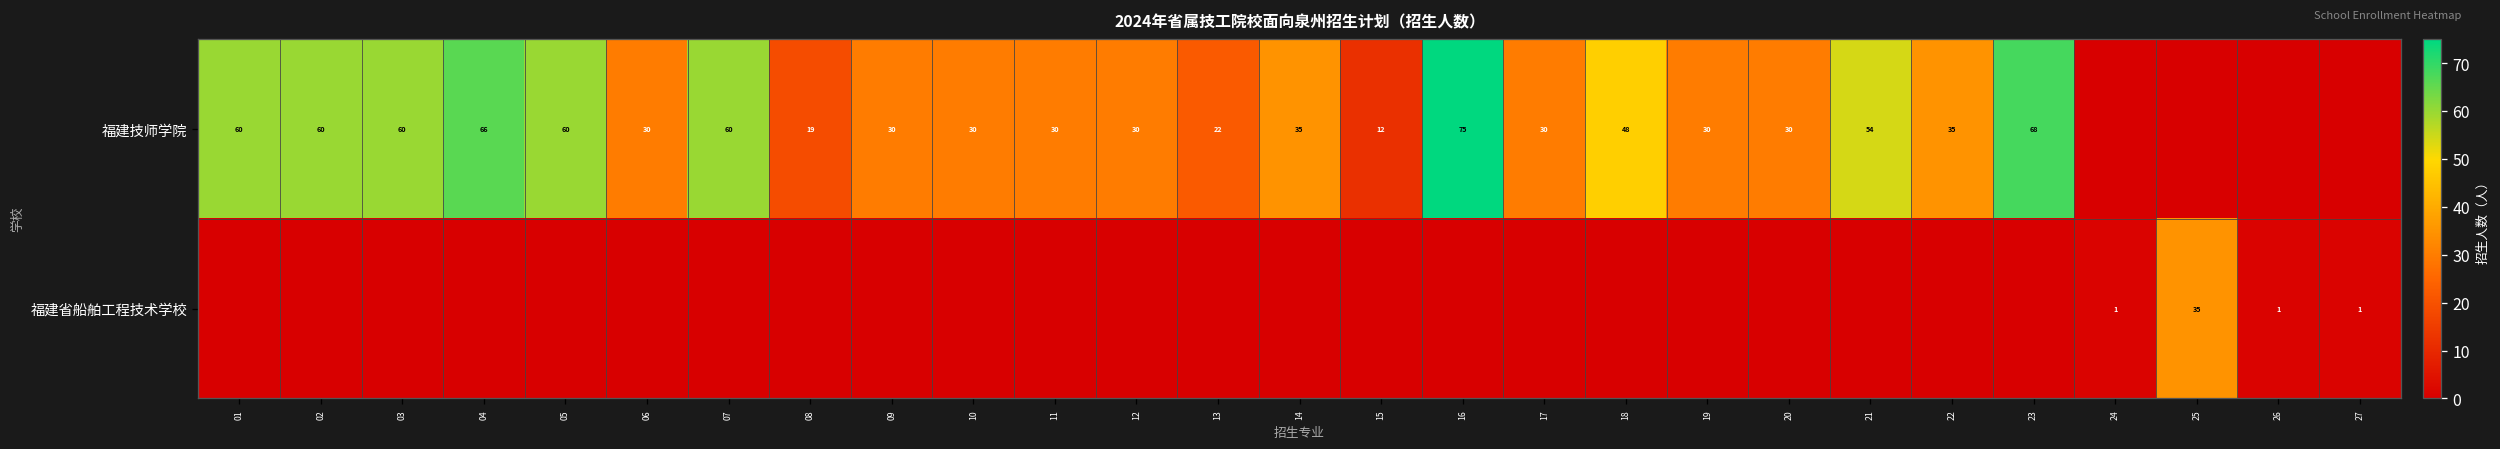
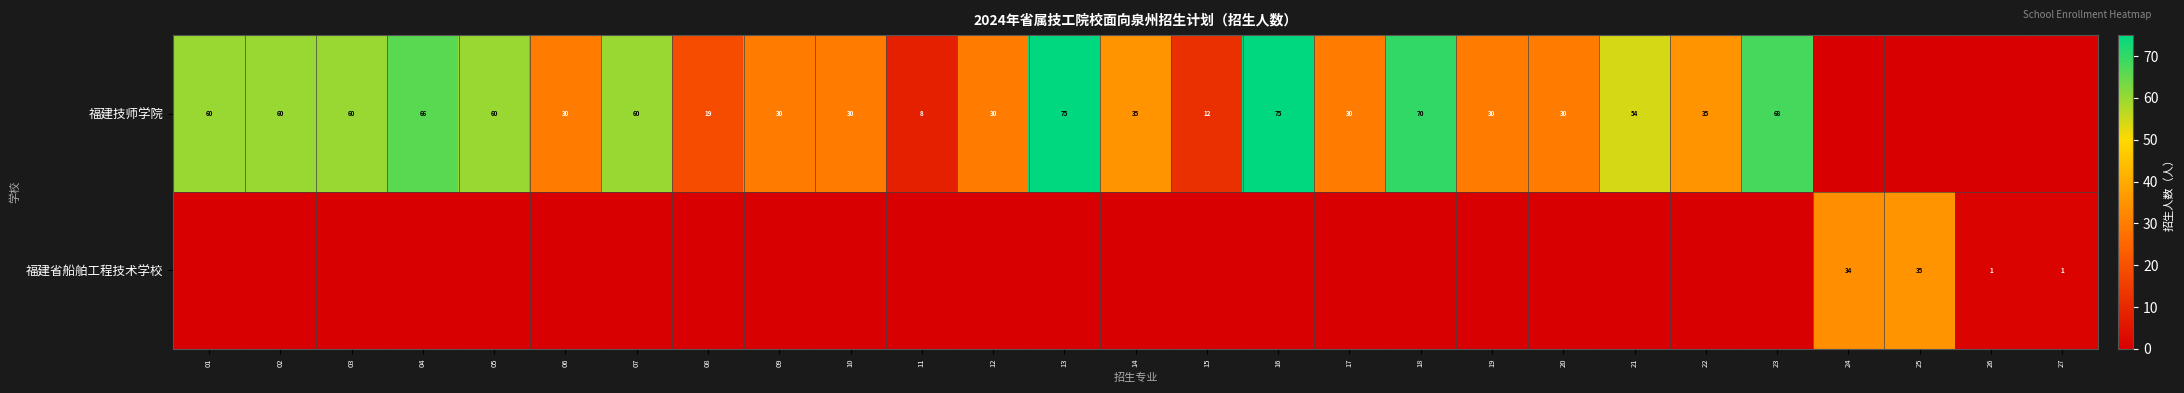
福建技师学院, 11: 30 -> 8
福建技师学院, 13: 22 -> 75
福建技师学院, 18: 48 -> 70
福建省船舶工程技术学校, 24: 1 -> 34
